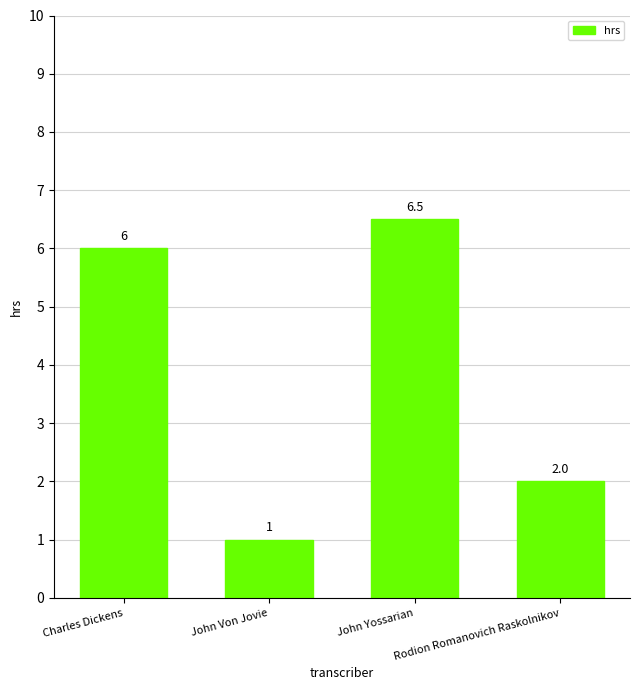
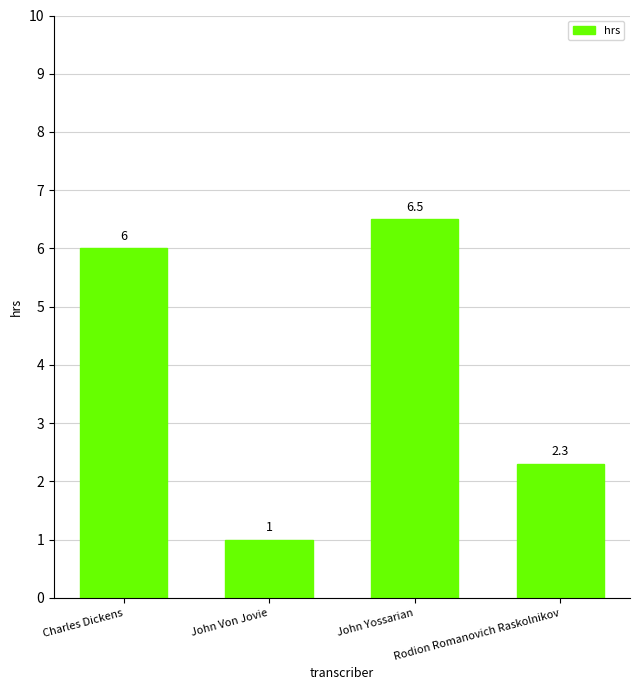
Rodion Romanovich Raskolnikov: 2.0 -> 2.3
